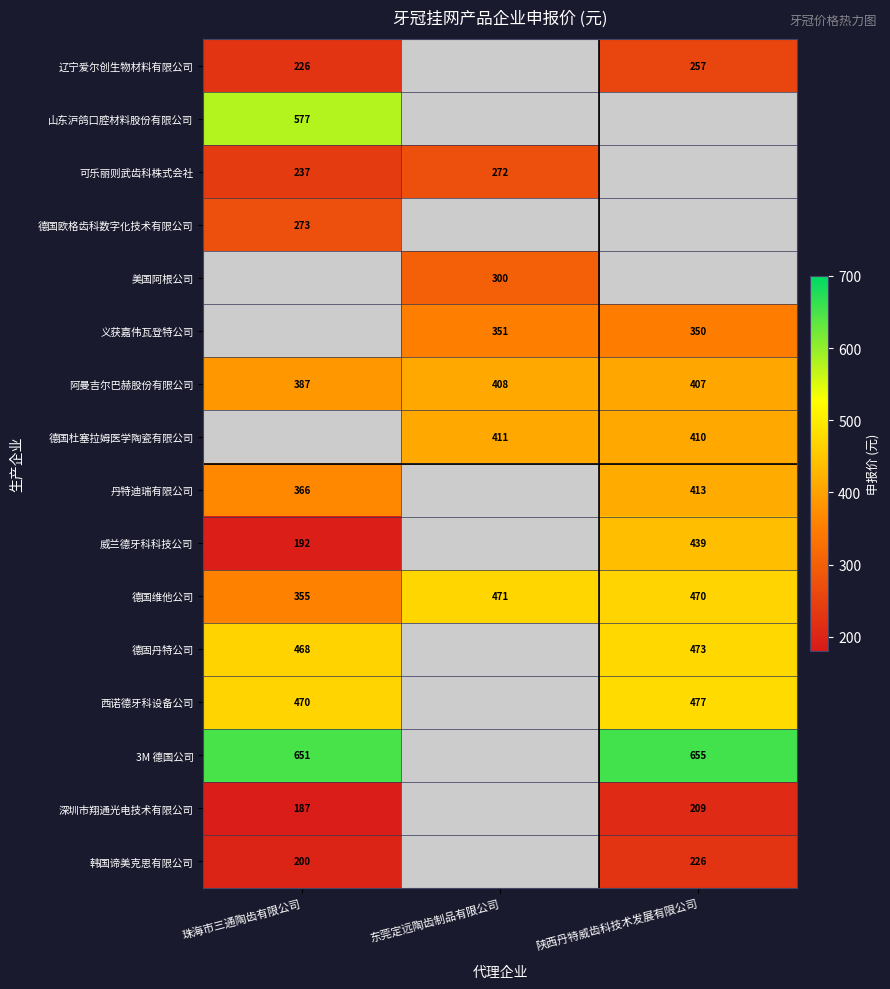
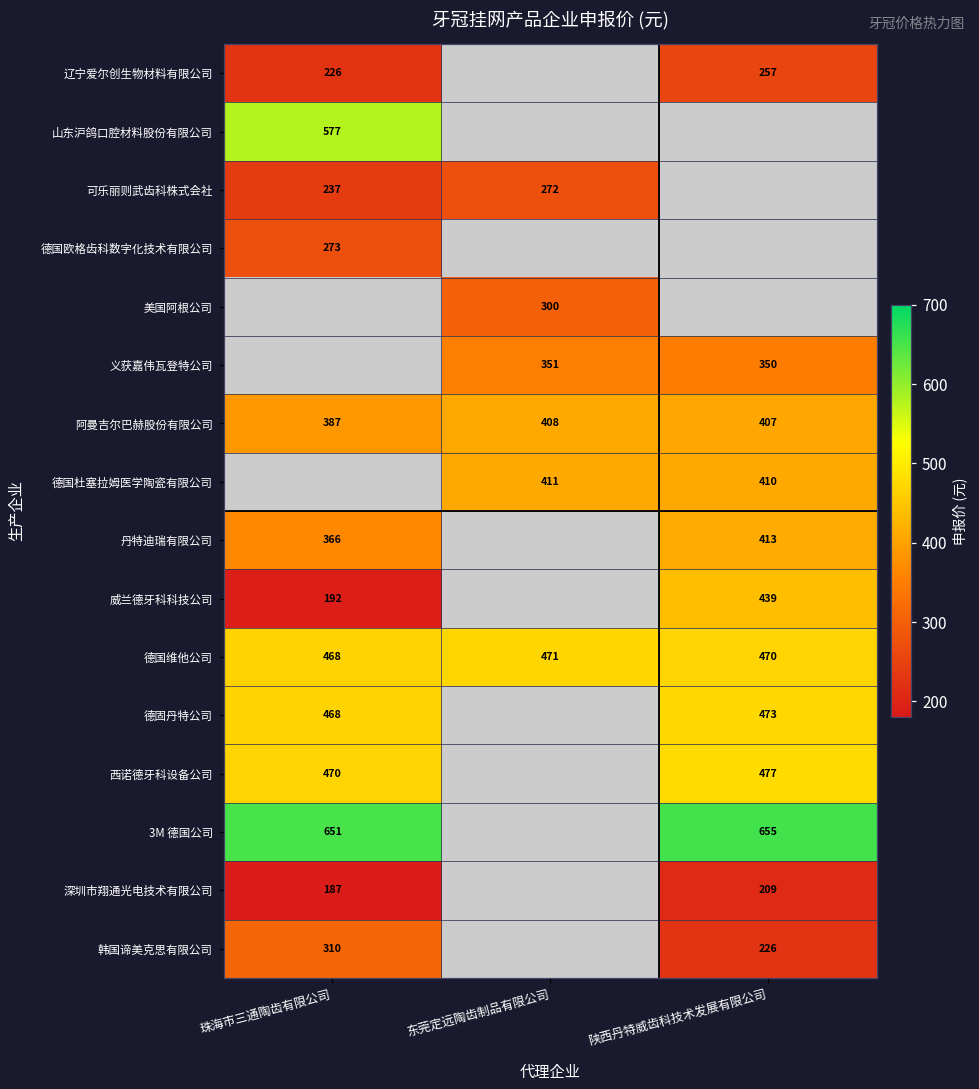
德国维他公司, 珠海市三通陶齿有限公司: 355 -> 468
韩国谛美克思有限公司, 珠海市三通陶齿有限公司: 200 -> 310
